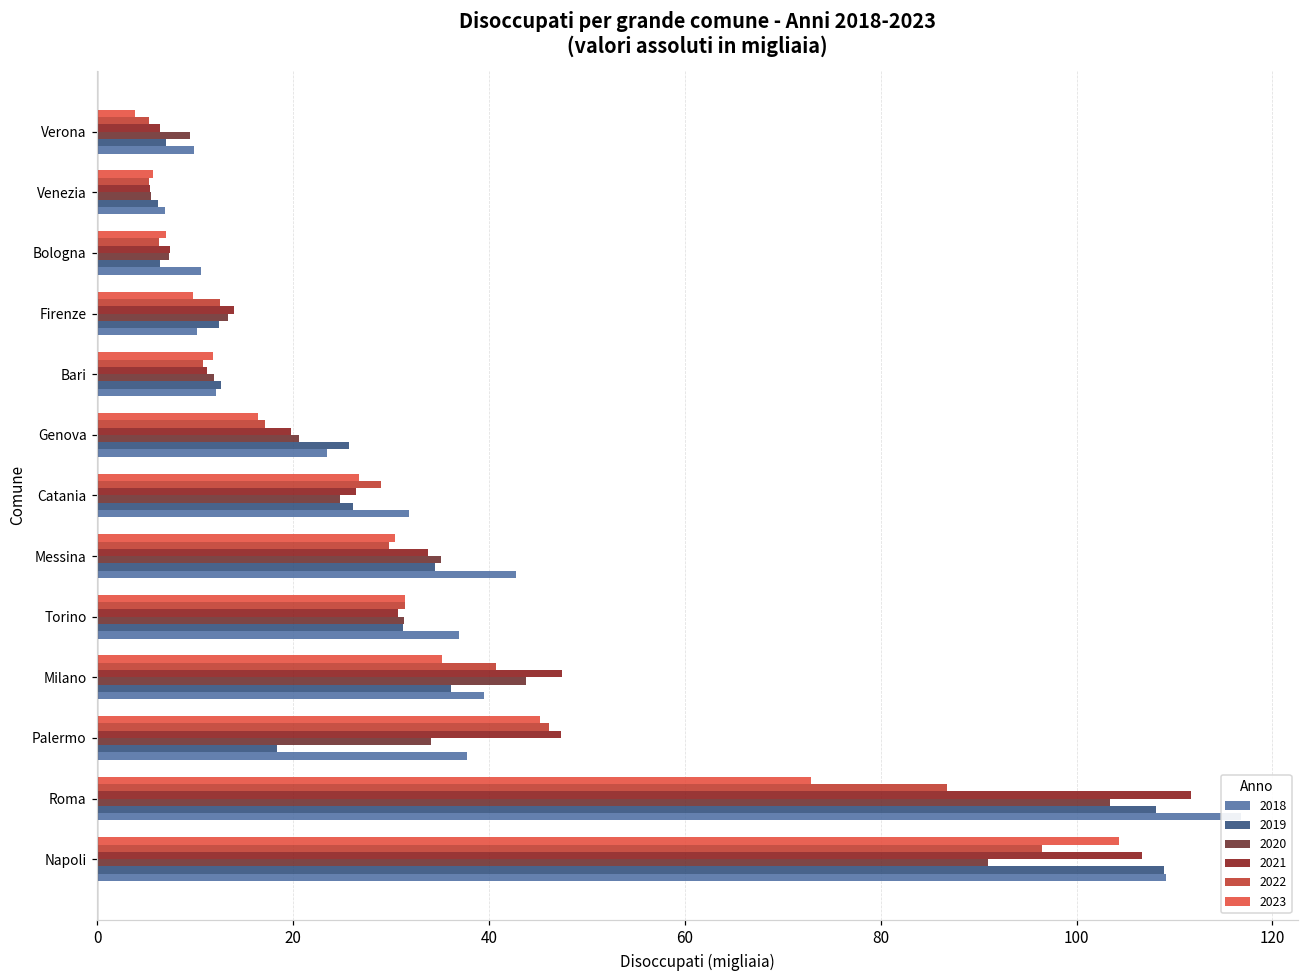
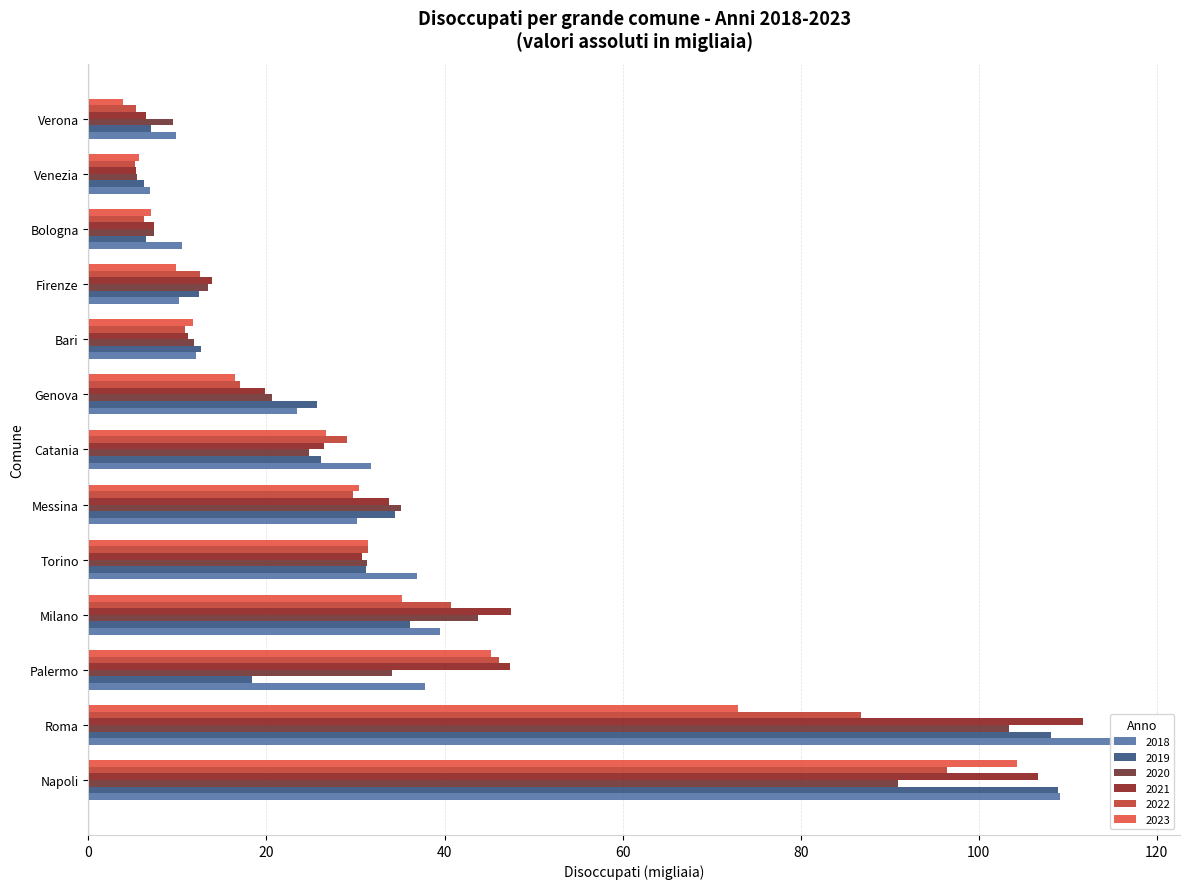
2018, Messina: 43 -> 30
